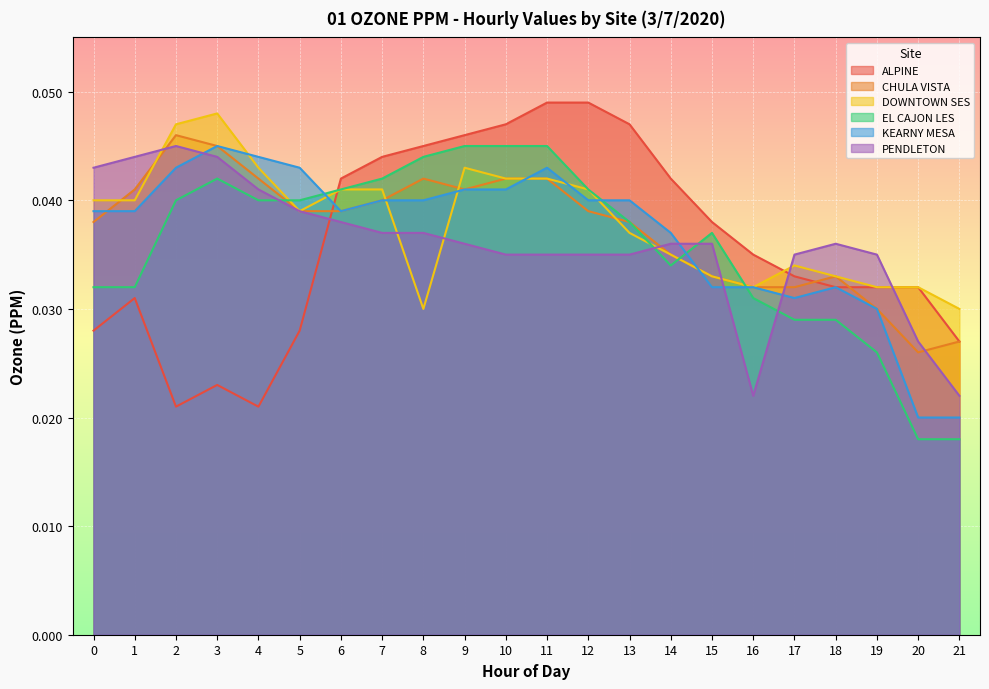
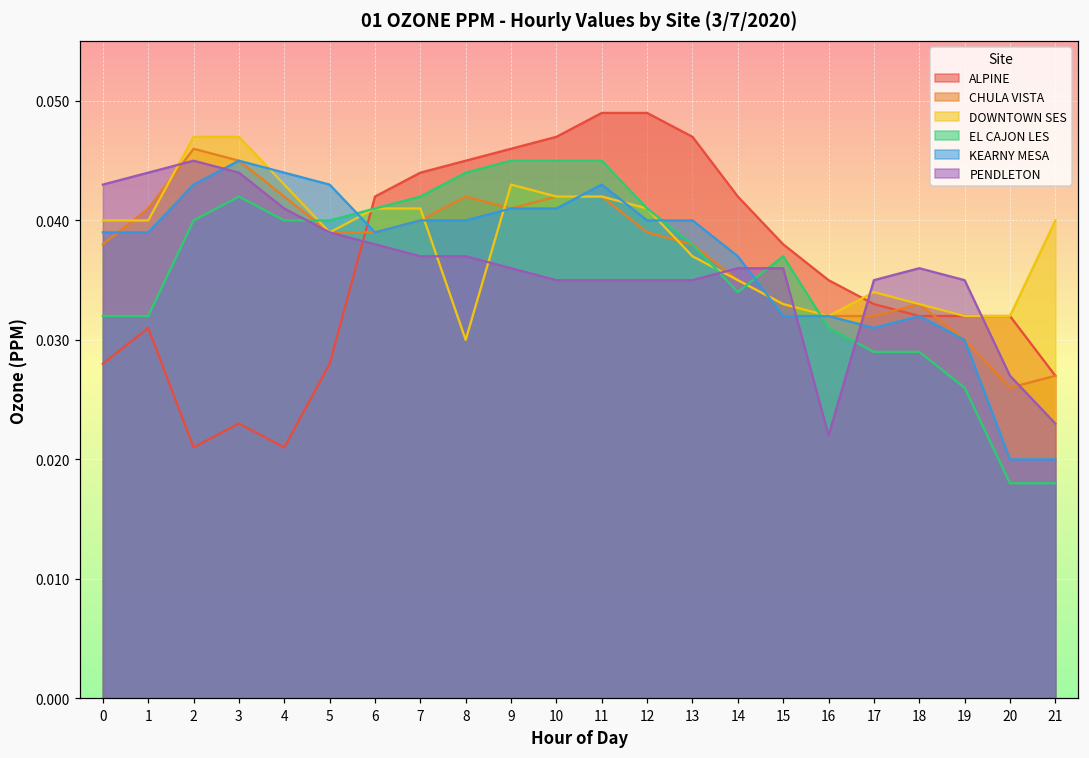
DOWNTOWN SES, 3: 0.048 -> 0.047
DOWNTOWN SES, 21: 0.03 -> 0.04
PENDLETON, 21: 0.022 -> 0.023
